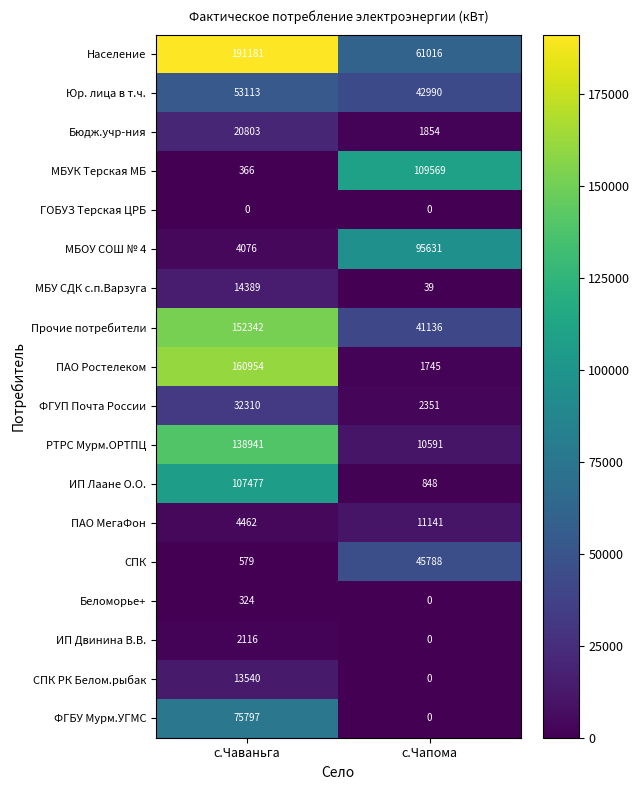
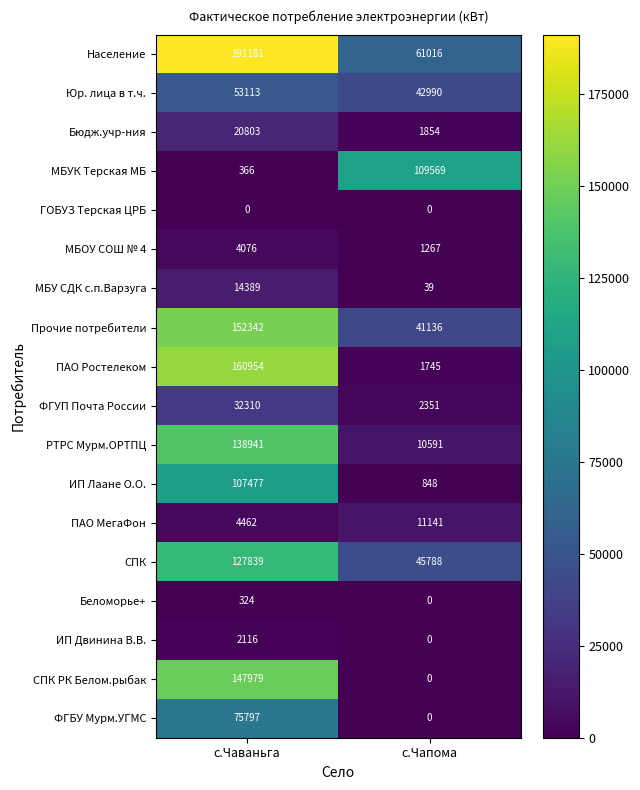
МБОУ СОШ № 4, с.Чапома: 95631 -> 1267
СПК, с.Чаваньга: 579 -> 127839
СПК РК Белом.рыбак, с.Чаваньга: 13540 -> 147979
